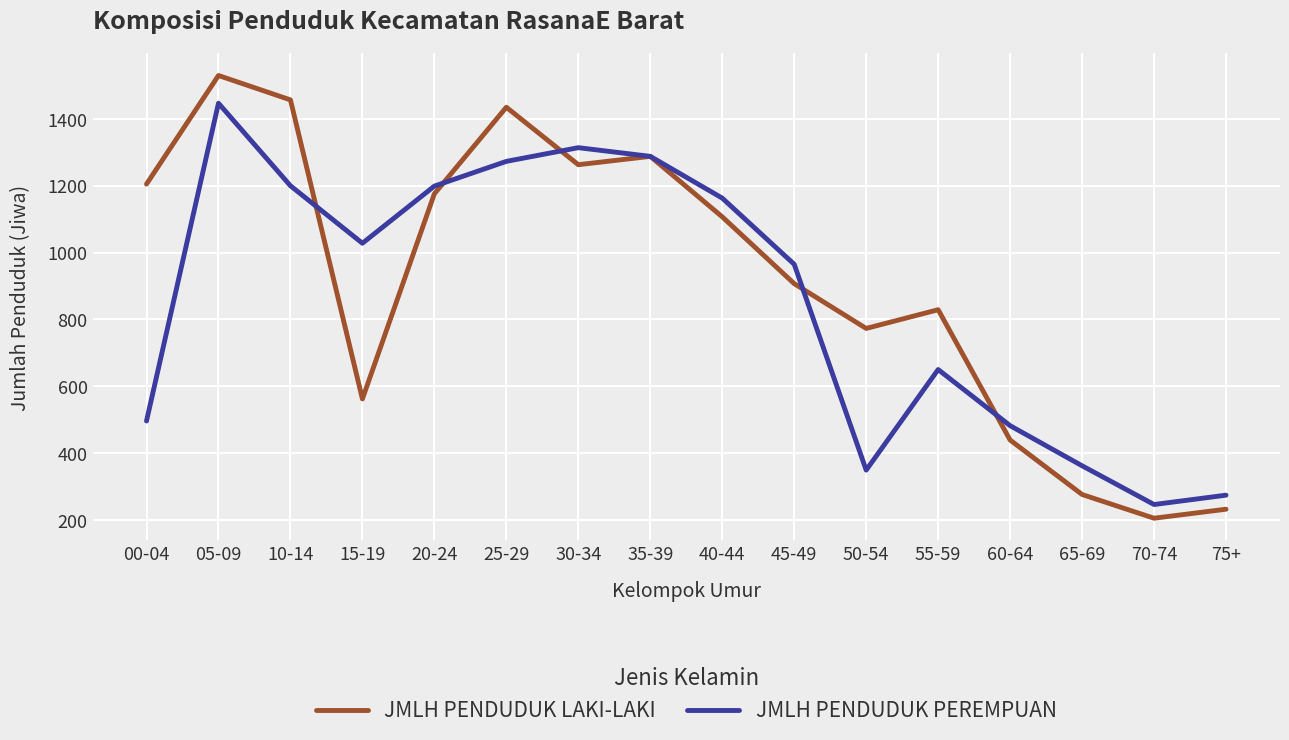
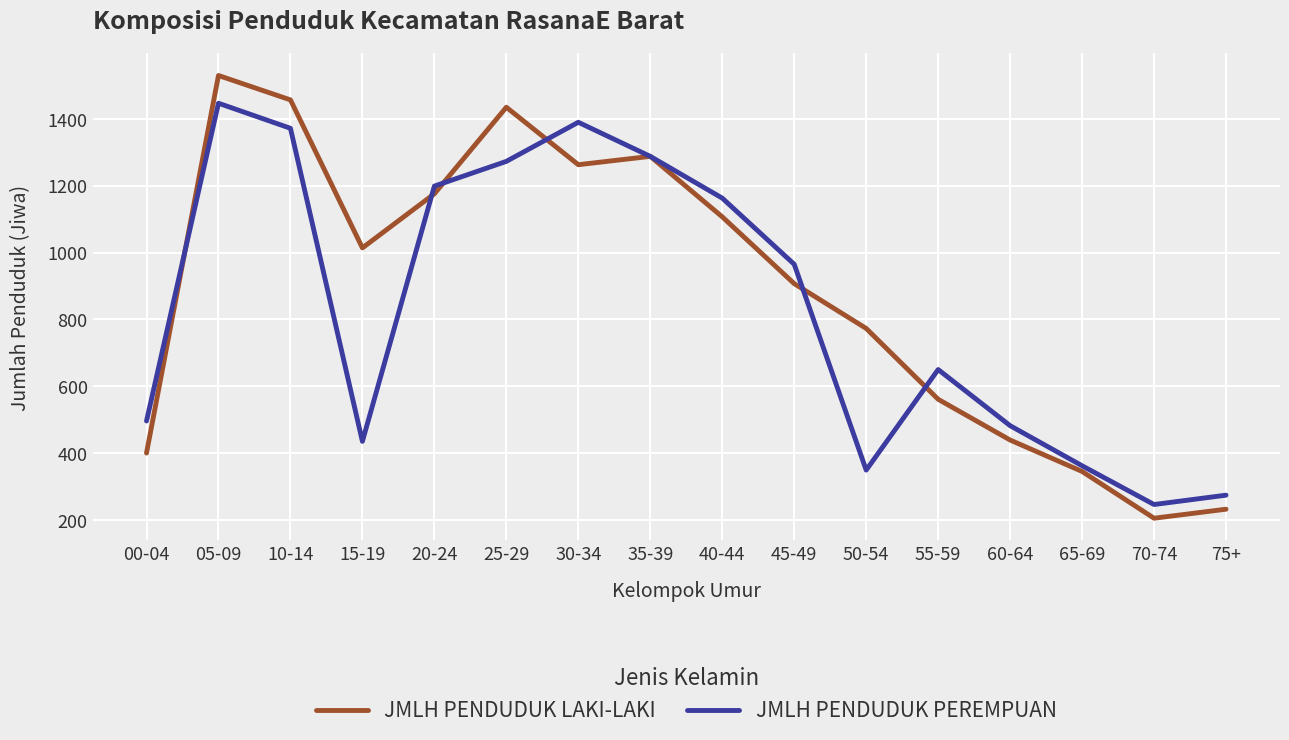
JMLH PENDUDUK LAKI-LAKI, 00-04: 1210 -> 400
JMLH PENDUDUK PEREMPUAN, 10-14: 1200 -> 1370
JMLH PENDUDUK LAKI-LAKI, 15-19: 560 -> 1010
JMLH PENDUDUK PEREMPUAN, 15-19: 1030 -> 440
JMLH PENDUDUK PEREMPUAN, 30-34: 1310 -> 1390
JMLH PENDUDUK LAKI-LAKI, 55-59: 830 -> 560
JMLH PENDUDUK LAKI-LAKI, 65-69: 280 -> 350
